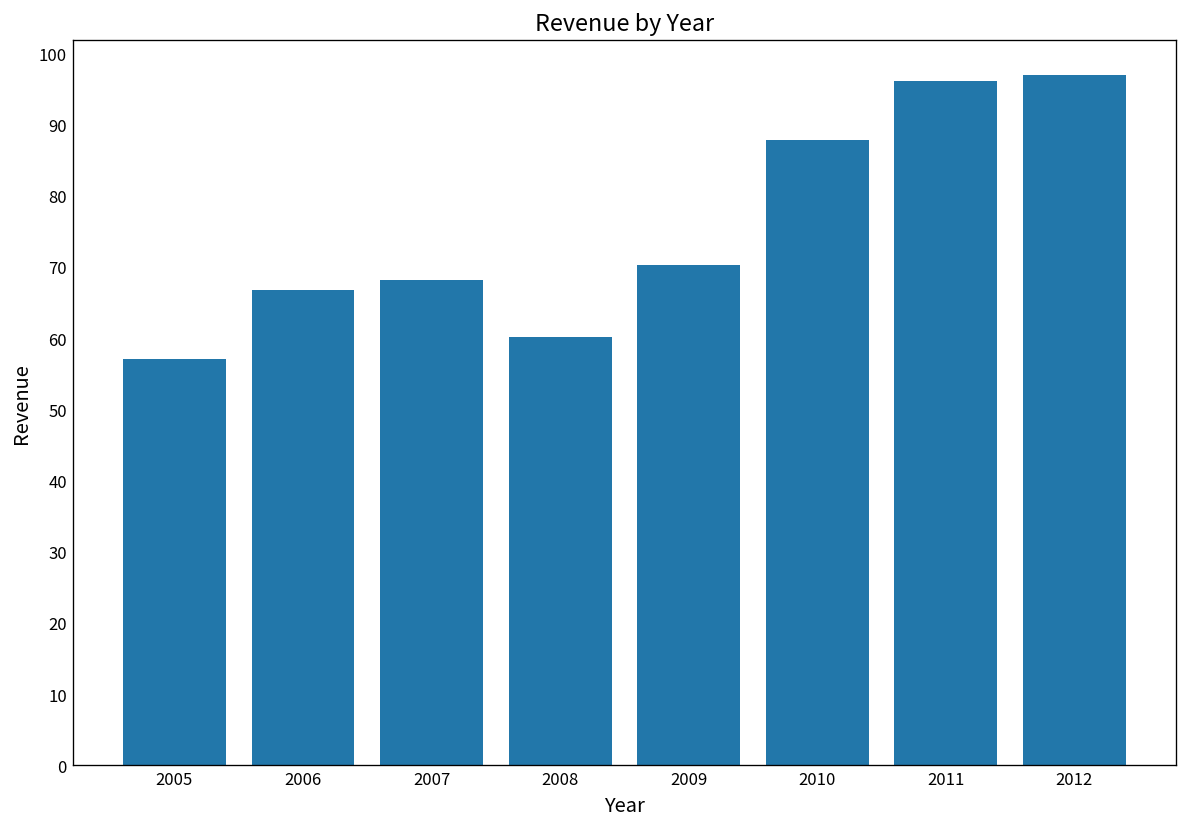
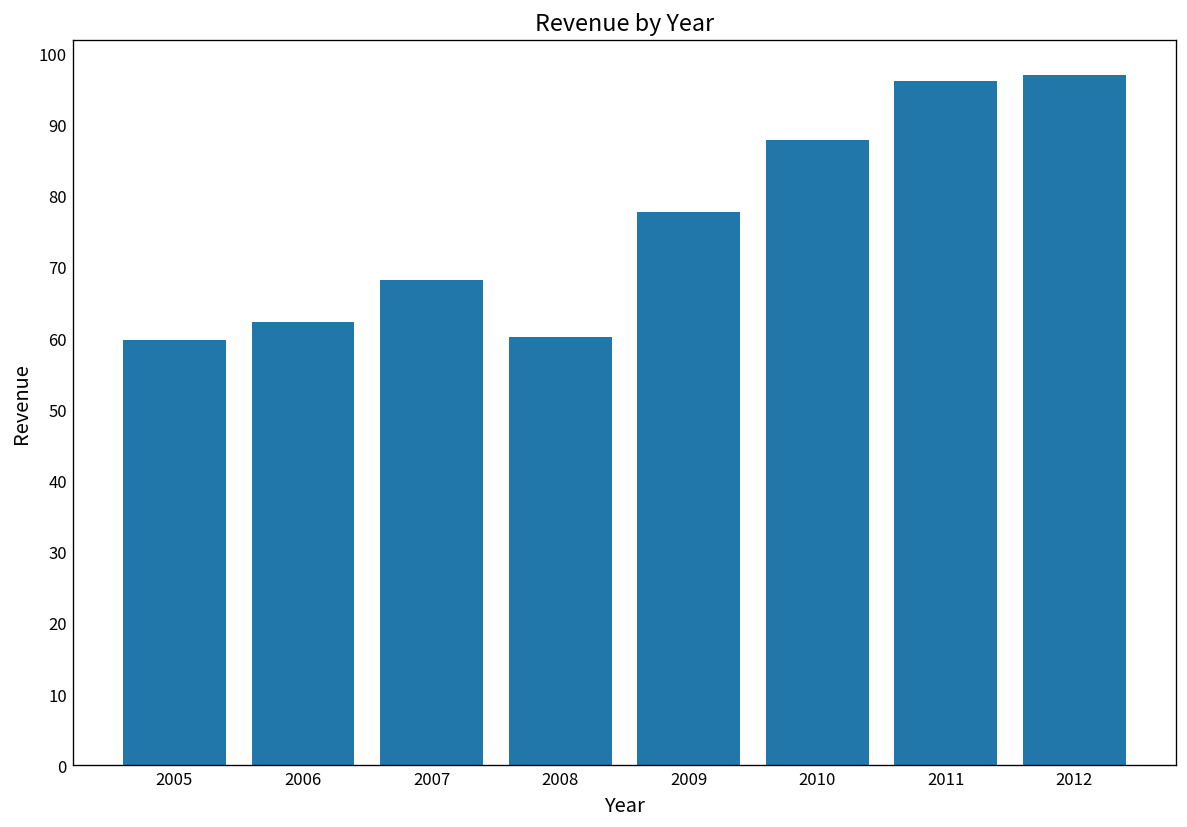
2005: 57 -> 60
2006: 67 -> 62
2009: 70 -> 78
